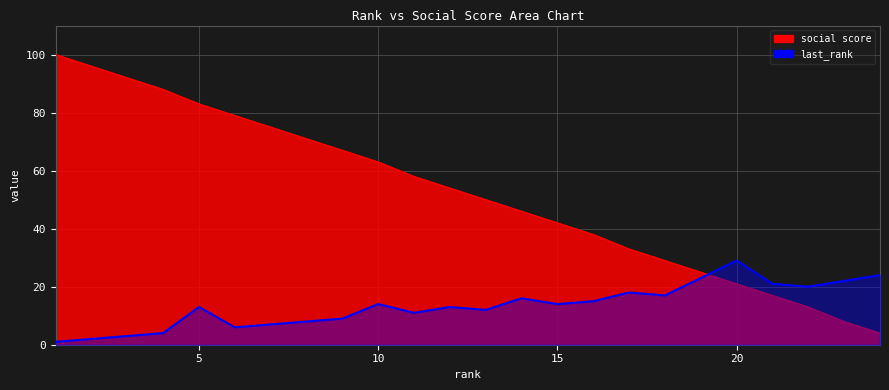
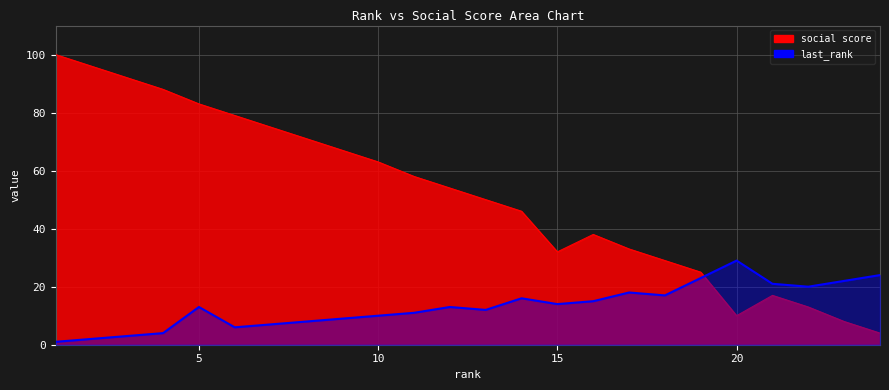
last_rank, 10: 14 -> 10
social score, 15: 42 -> 32
social score, 20: 21 -> 10
